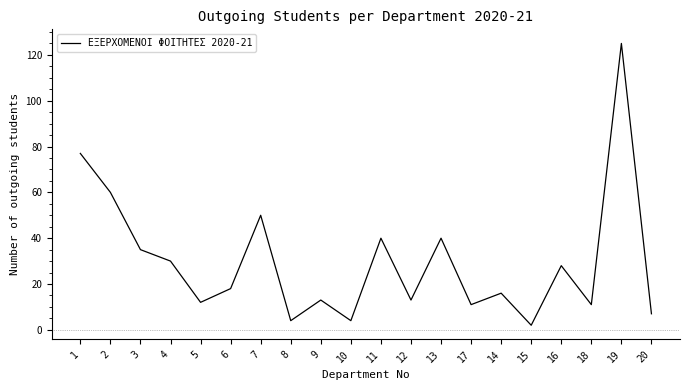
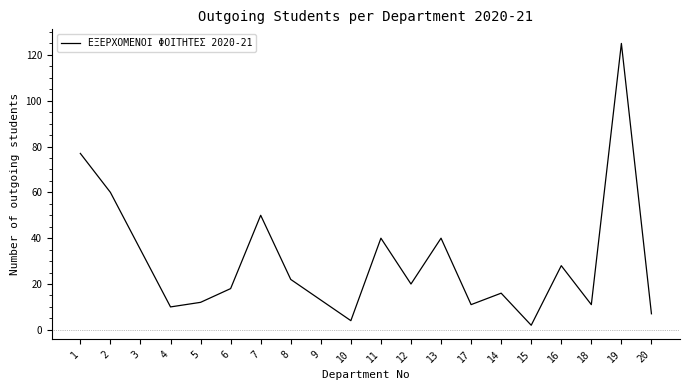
4: 30 -> 10
8: 4 -> 22
12: 13 -> 20
